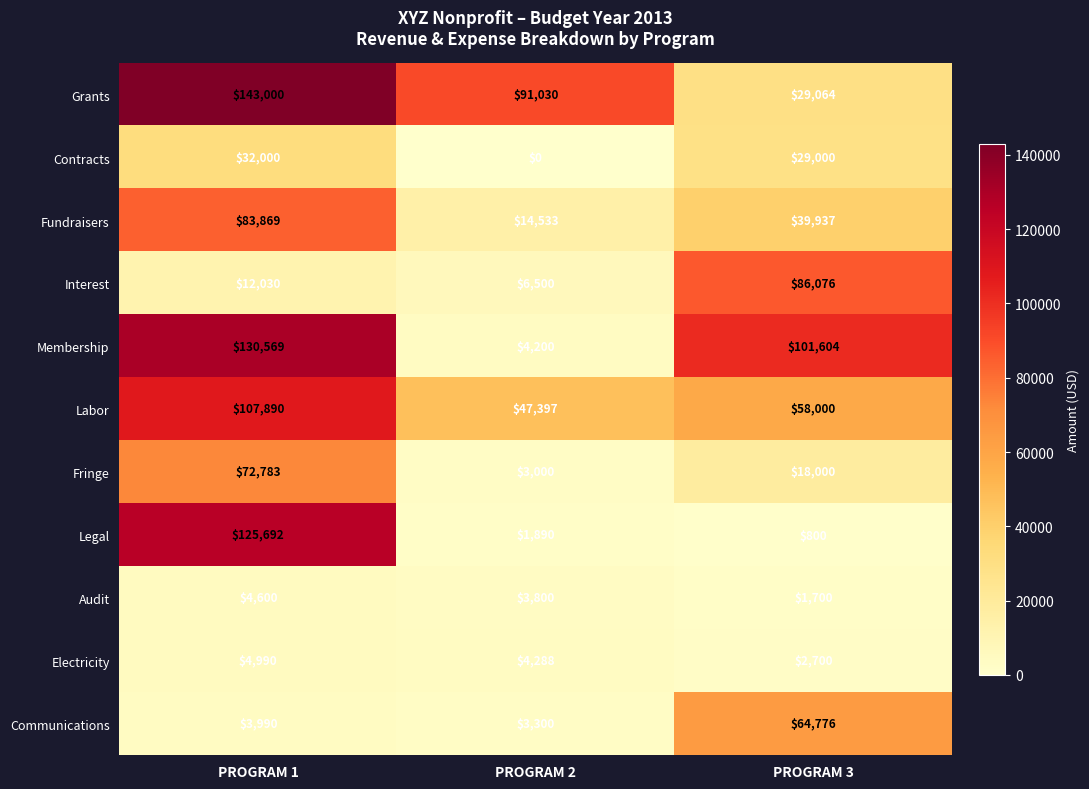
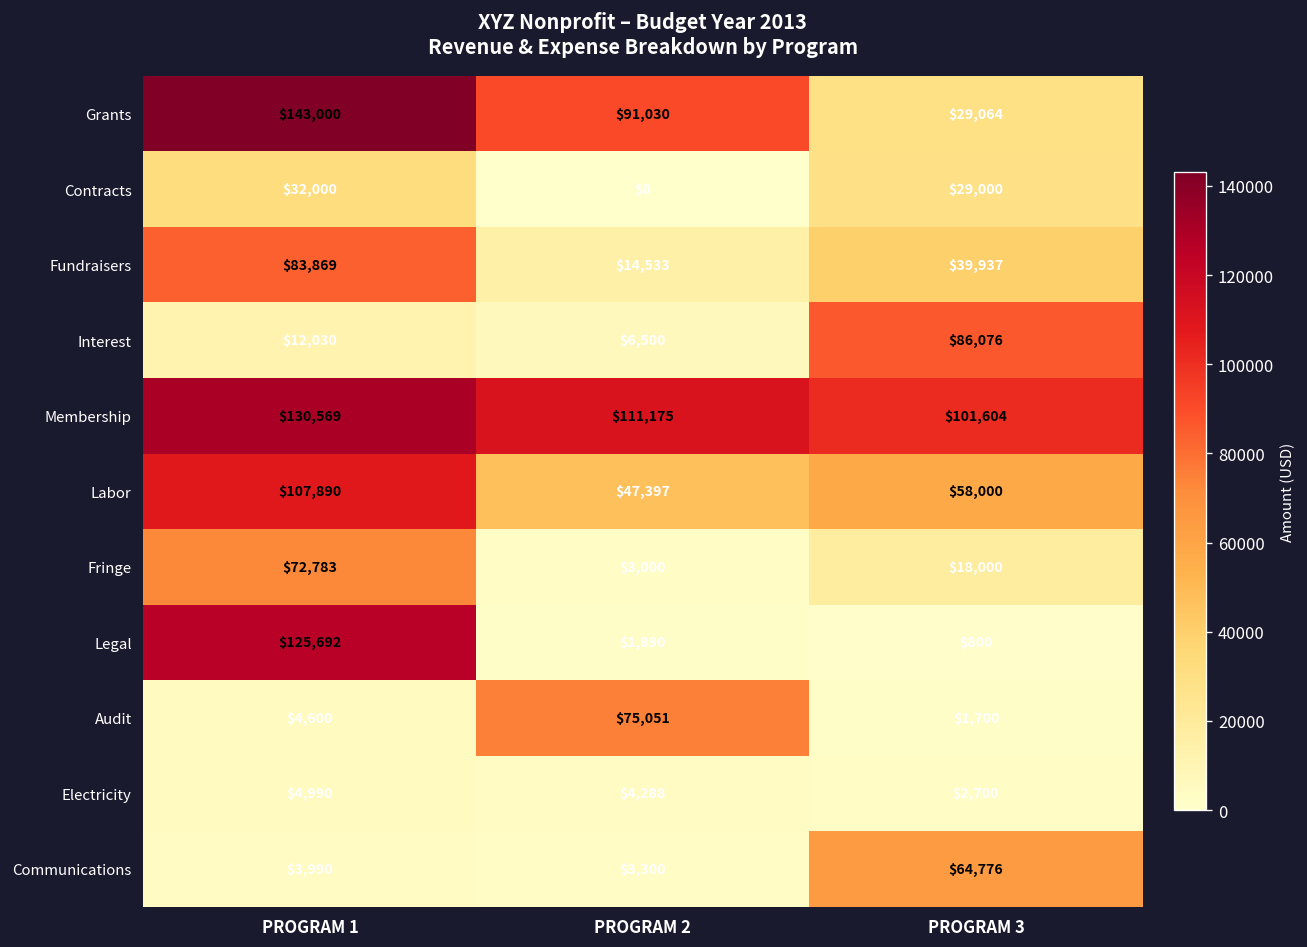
Membership, PROGRAM 2: $4,200 -> $111,175
Audit, PROGRAM 2: $3,800 -> $75,051
